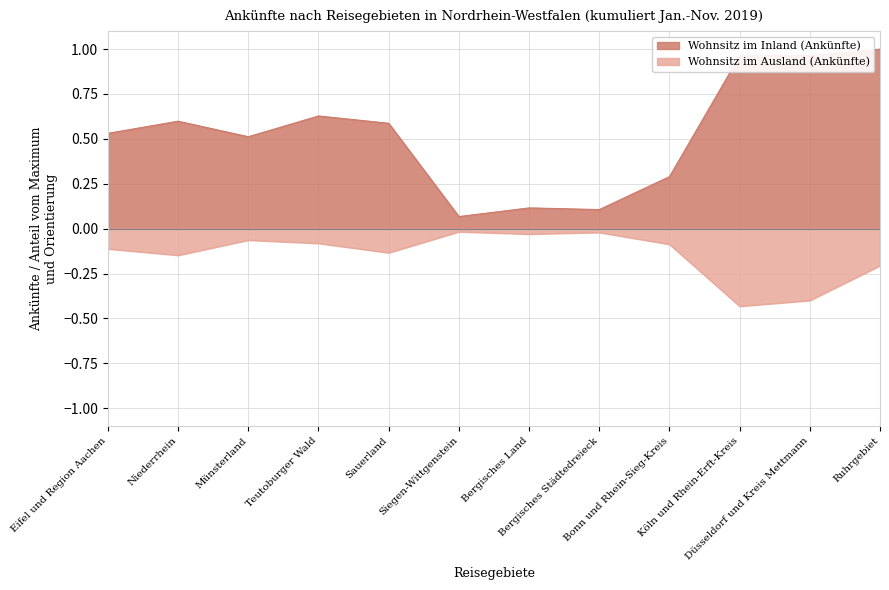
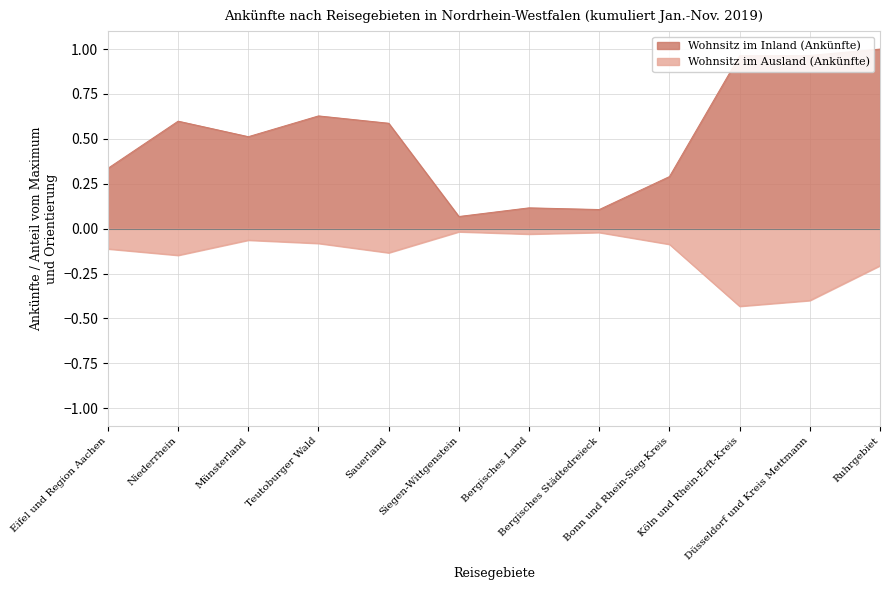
Wohnsitz im Inland (Ankünfte), Eifel und Region Aachen: 0.53 -> 0.34
